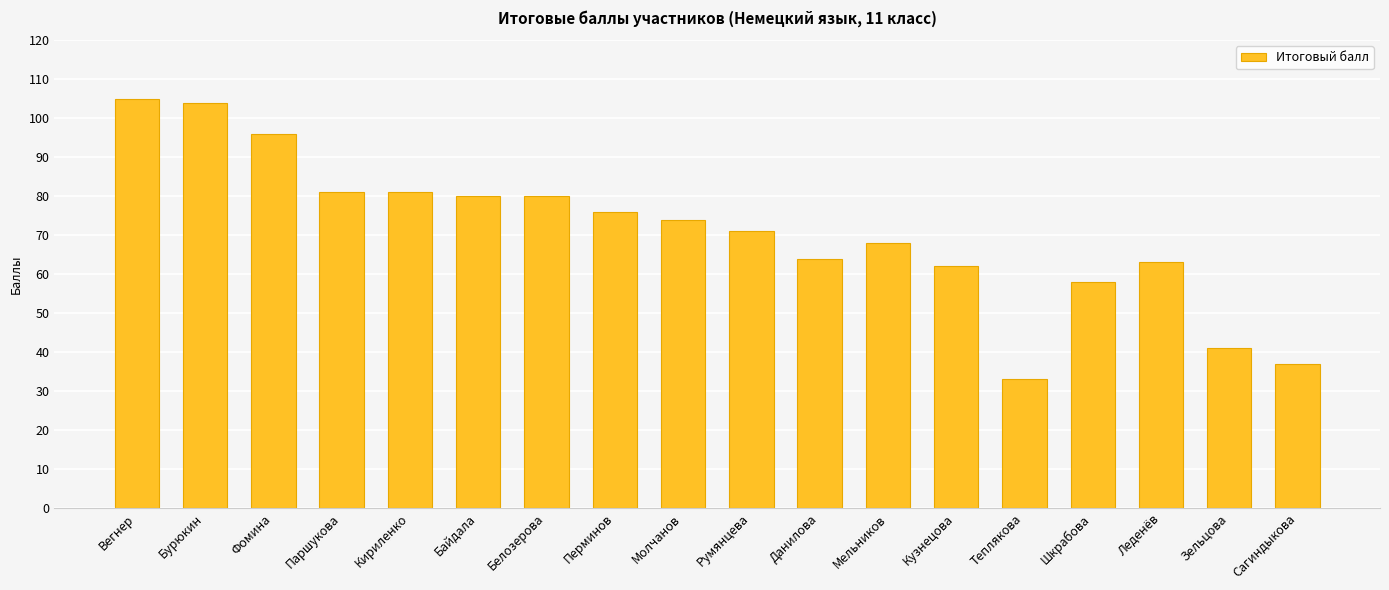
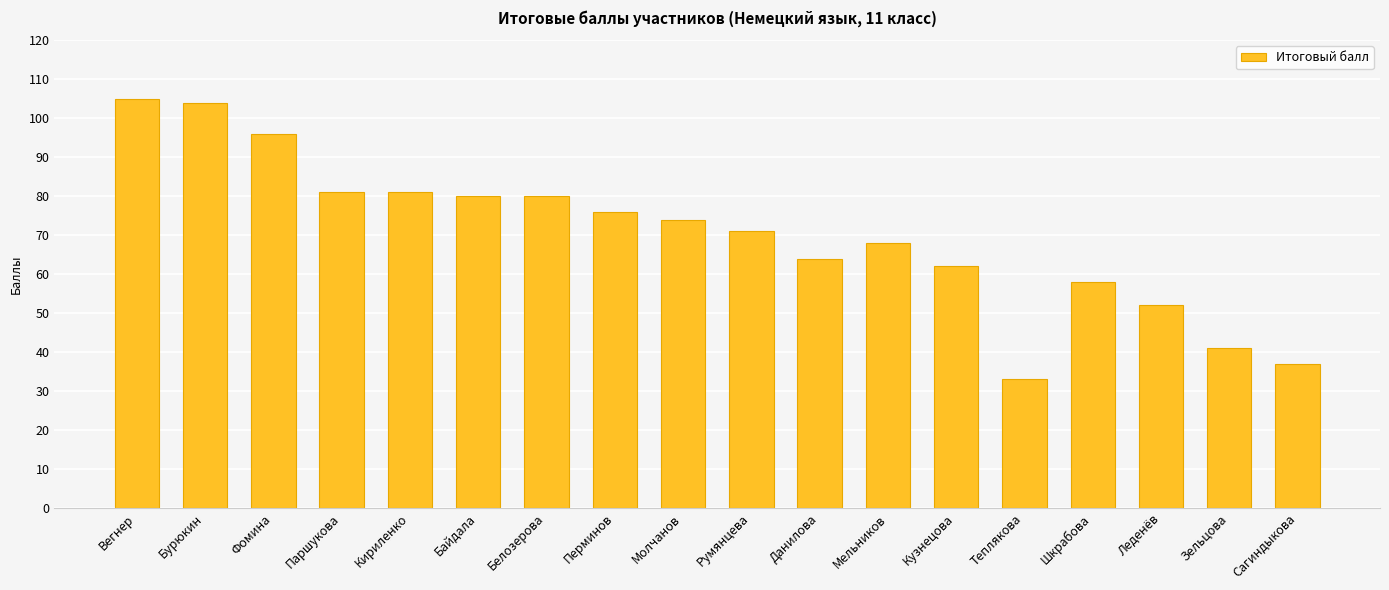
Леденёв: 63 -> 52
